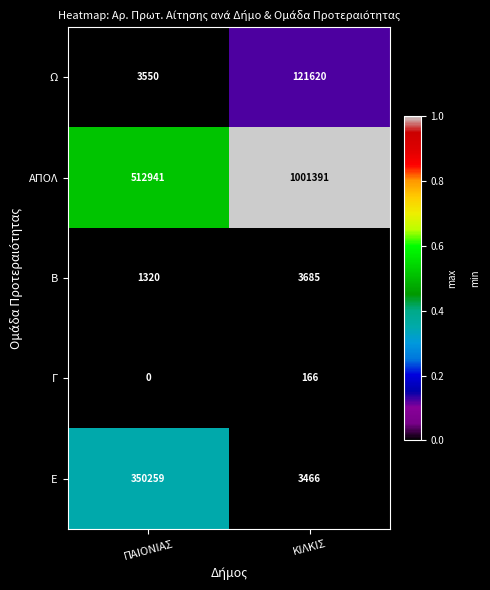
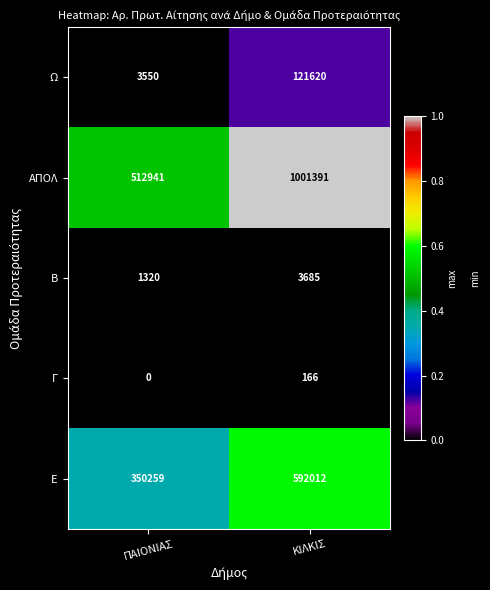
Ε, ΚΙΛΚΙΣ: 3466 -> 592012
